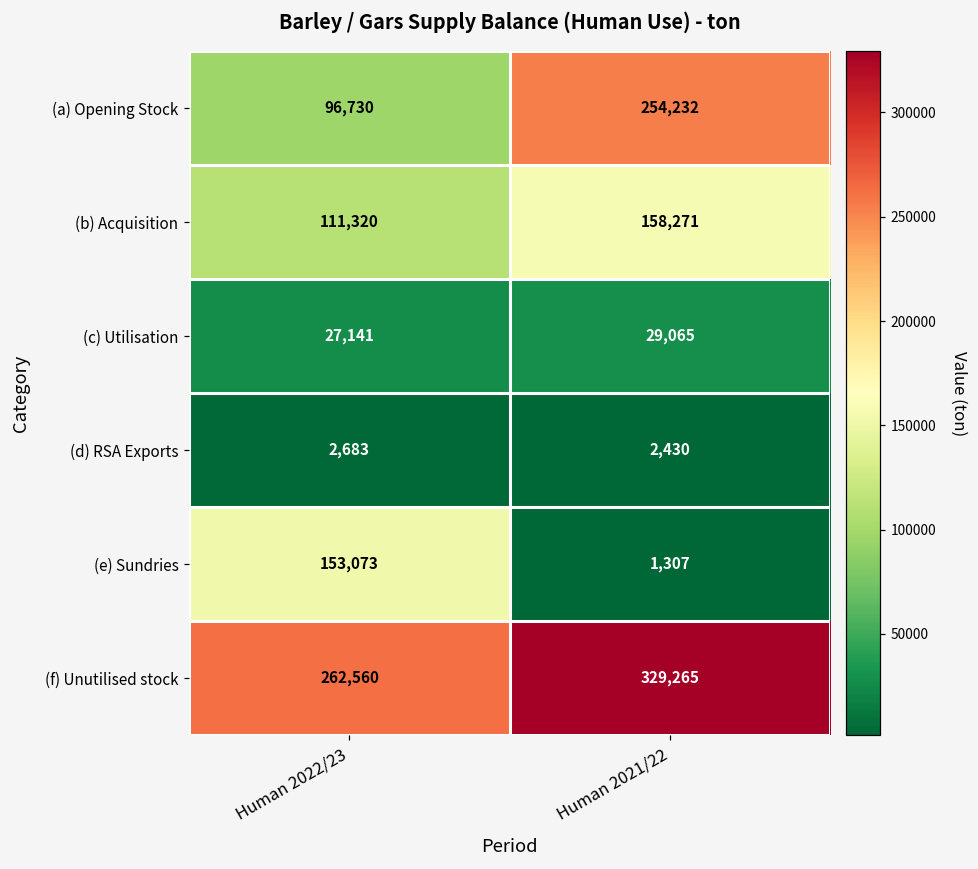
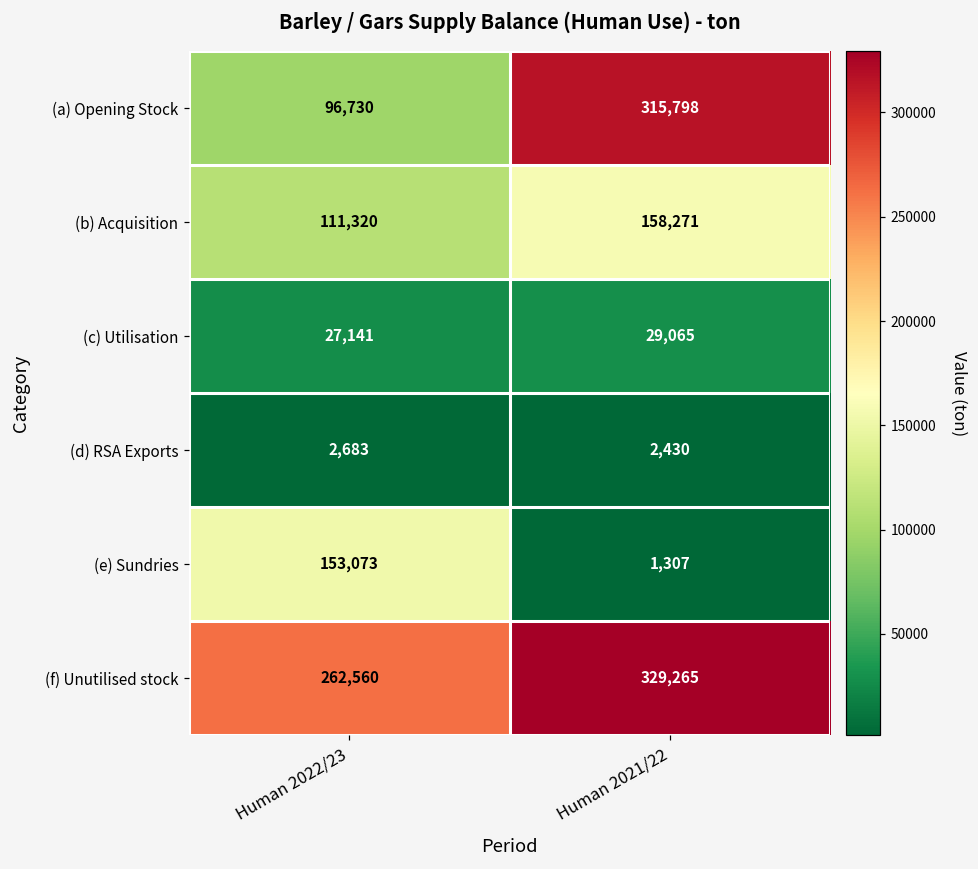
(a) Opening Stock, Human 2021/22: 254,232 -> 315,798
